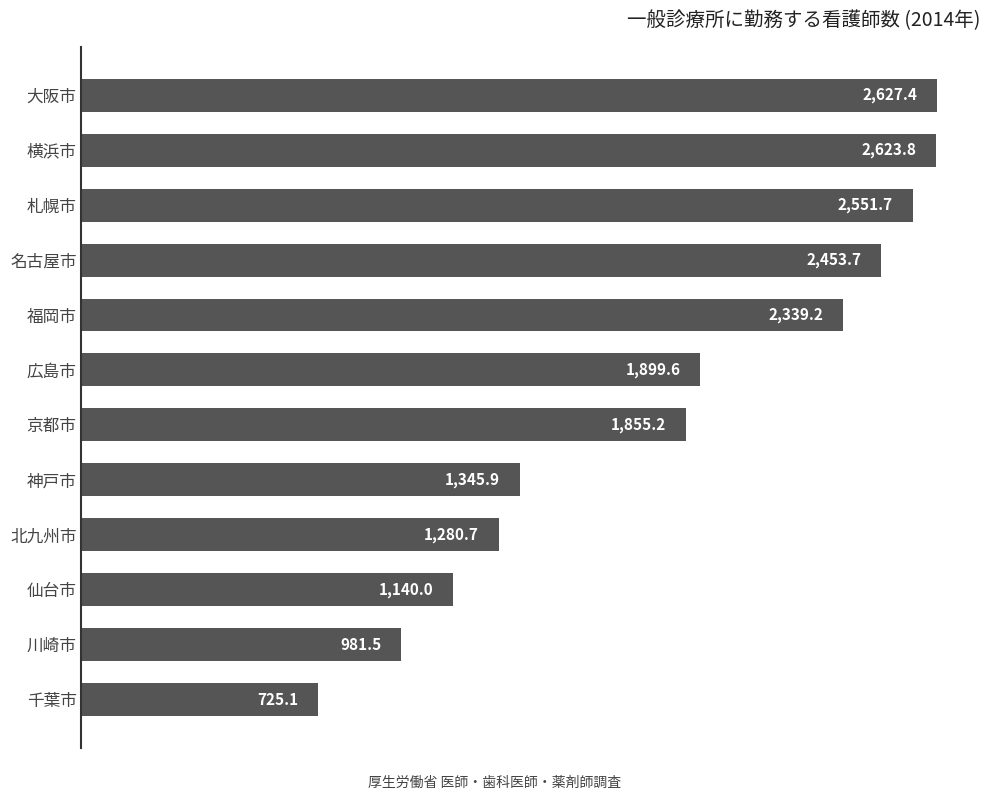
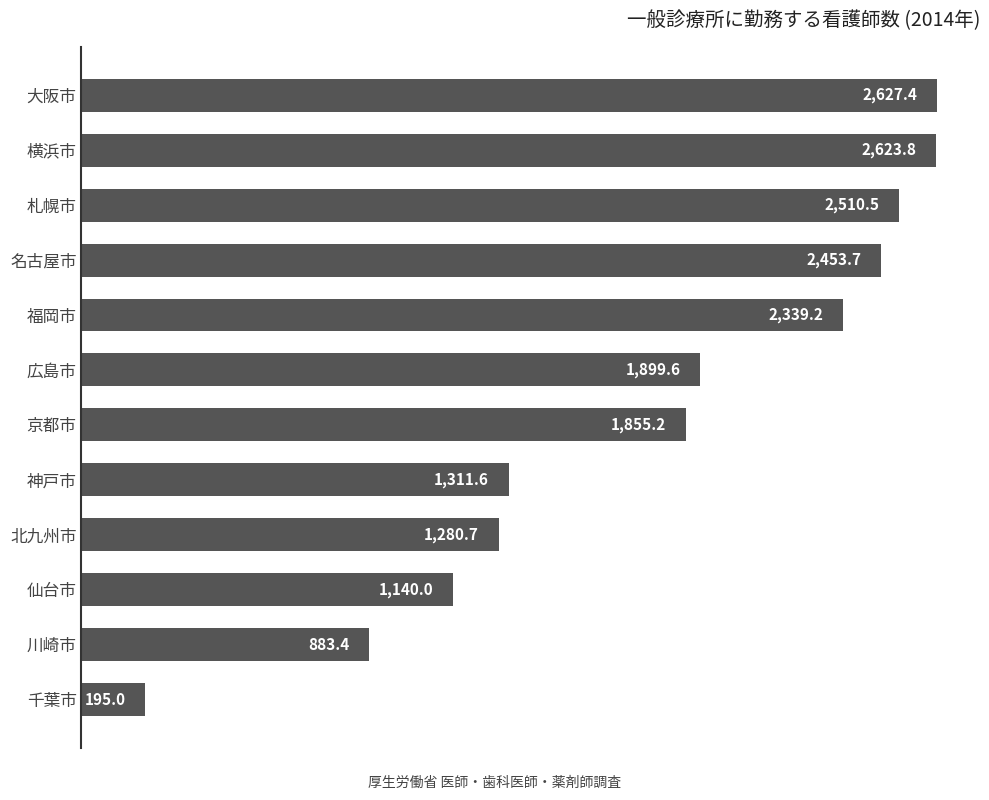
札幌市: 2,551.7 -> 2,510.5
神戸市: 1,345.9 -> 1,311.6
川崎市: 981.5 -> 883.4
千葉市: 725.1 -> 195.0
